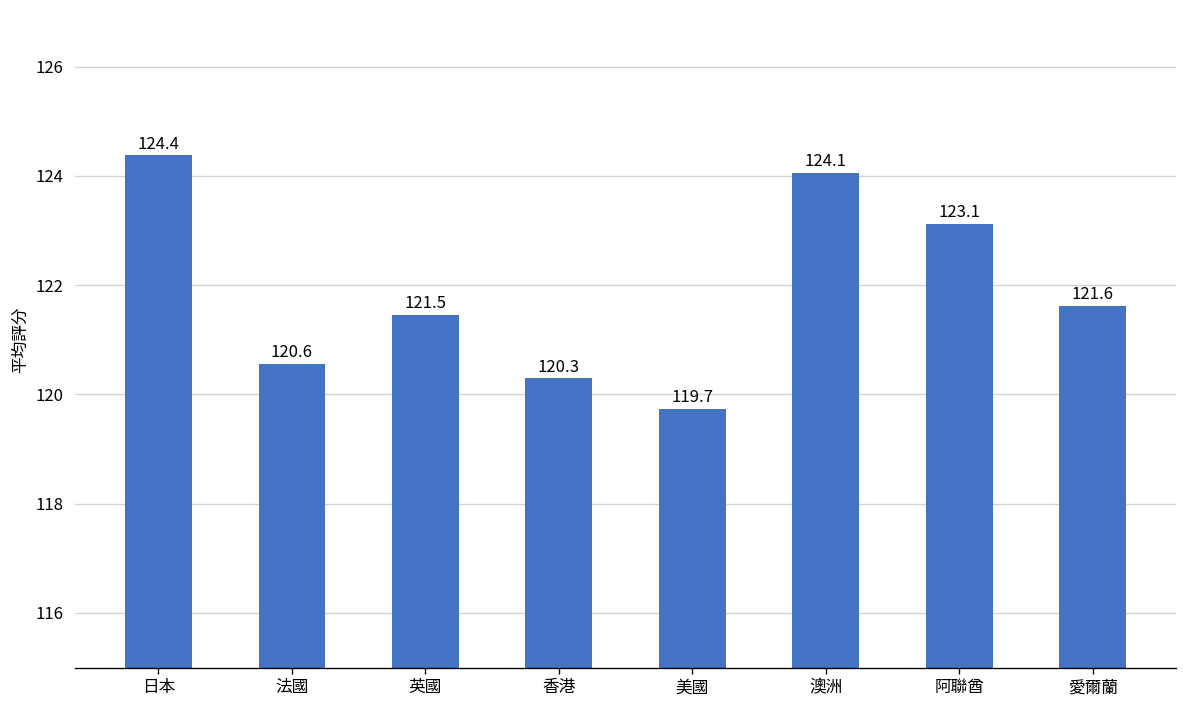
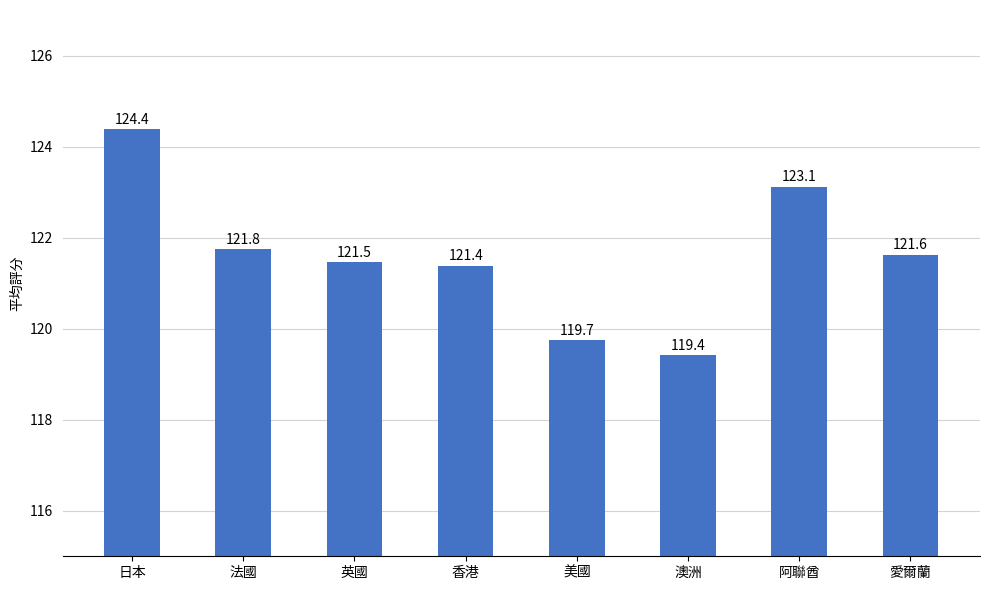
法國: 120.6 -> 121.8
香港: 120.3 -> 121.4
澳洲: 124.1 -> 119.4
